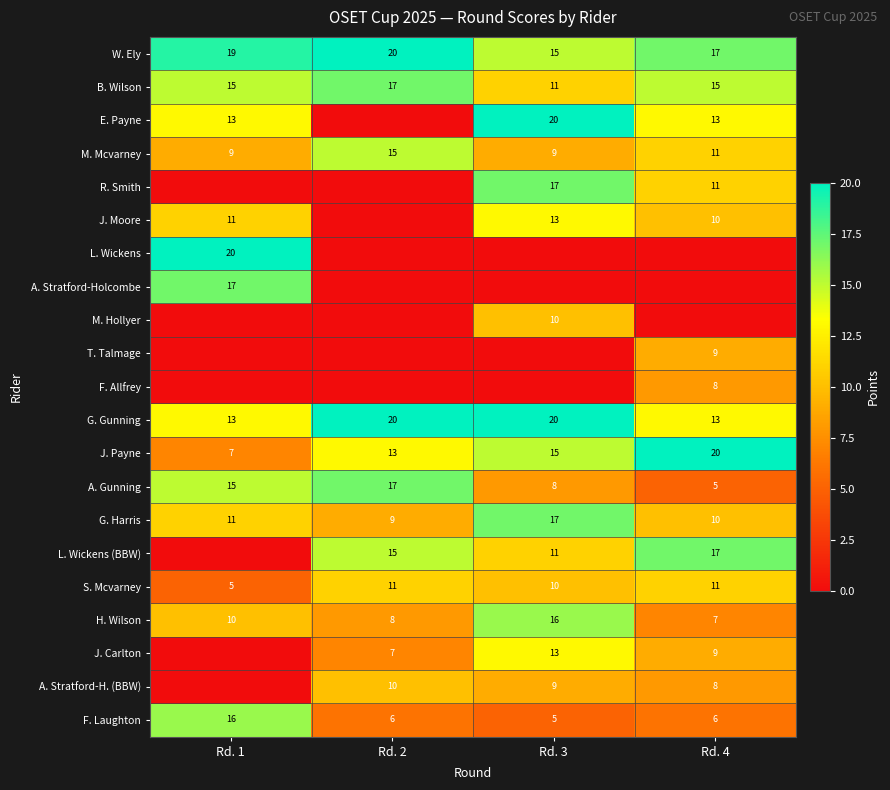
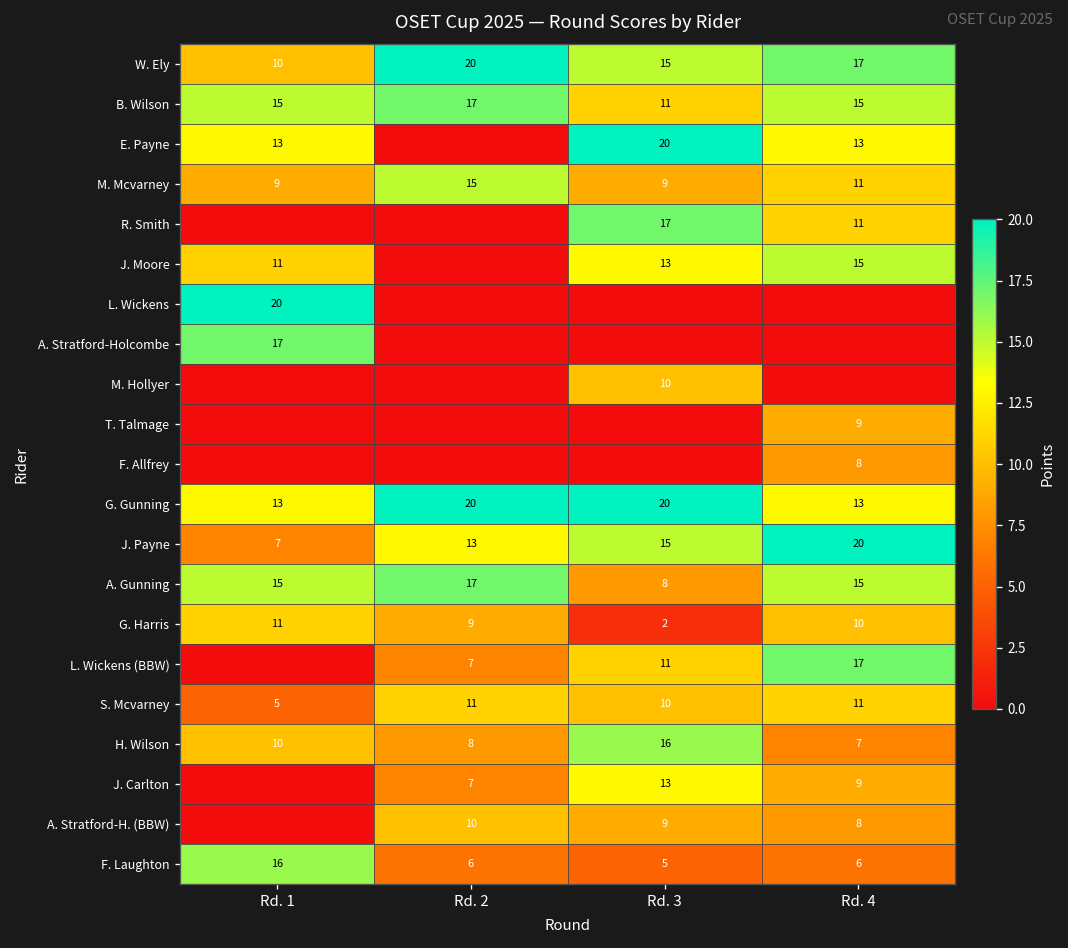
W. Ely, Rd. 1: 19 -> 10
J. Moore, Rd. 4: 10 -> 15
A. Gunning, Rd. 4: 5 -> 15
G. Harris, Rd. 3: 17 -> 2
L. Wickens (BBW), Rd. 2: 15 -> 7
